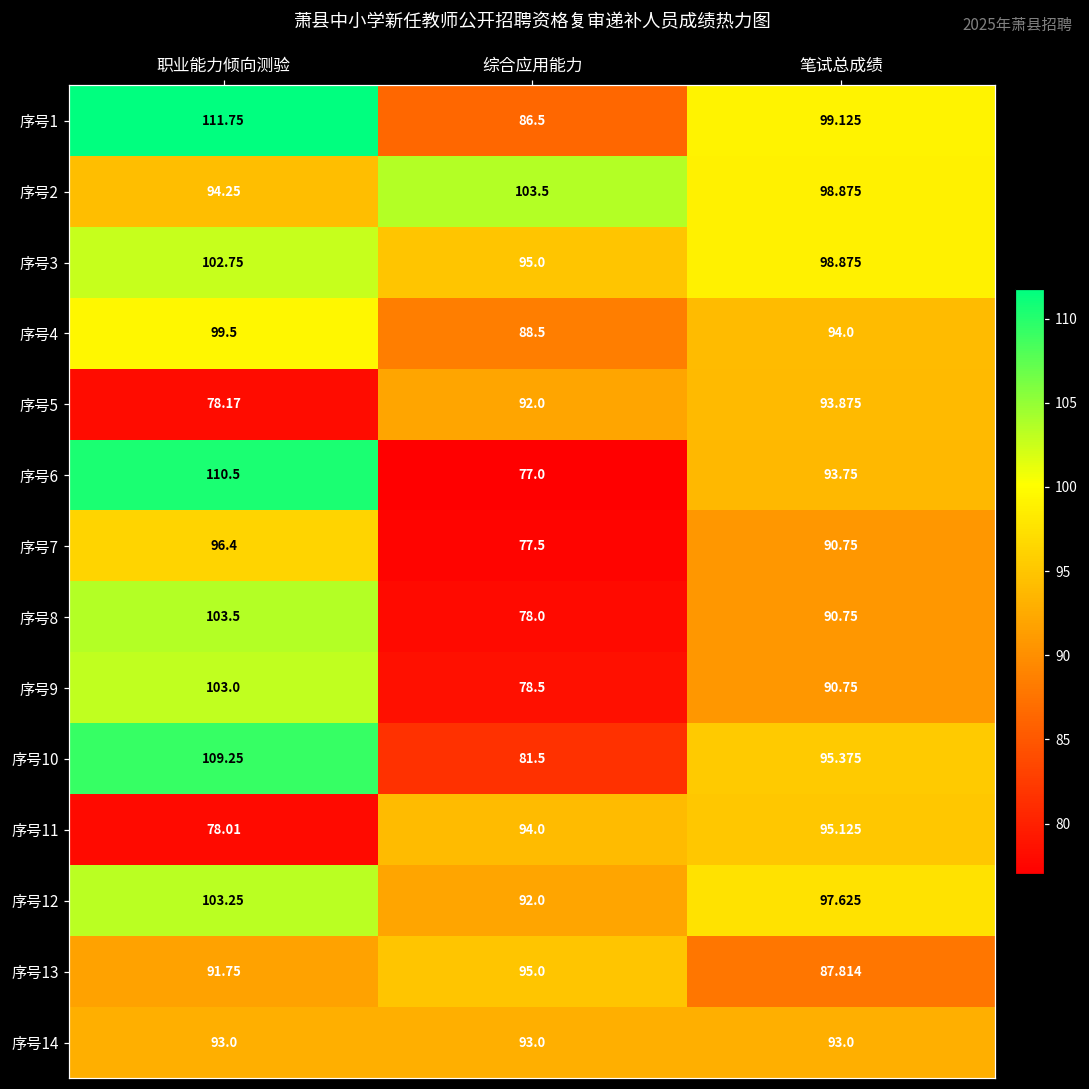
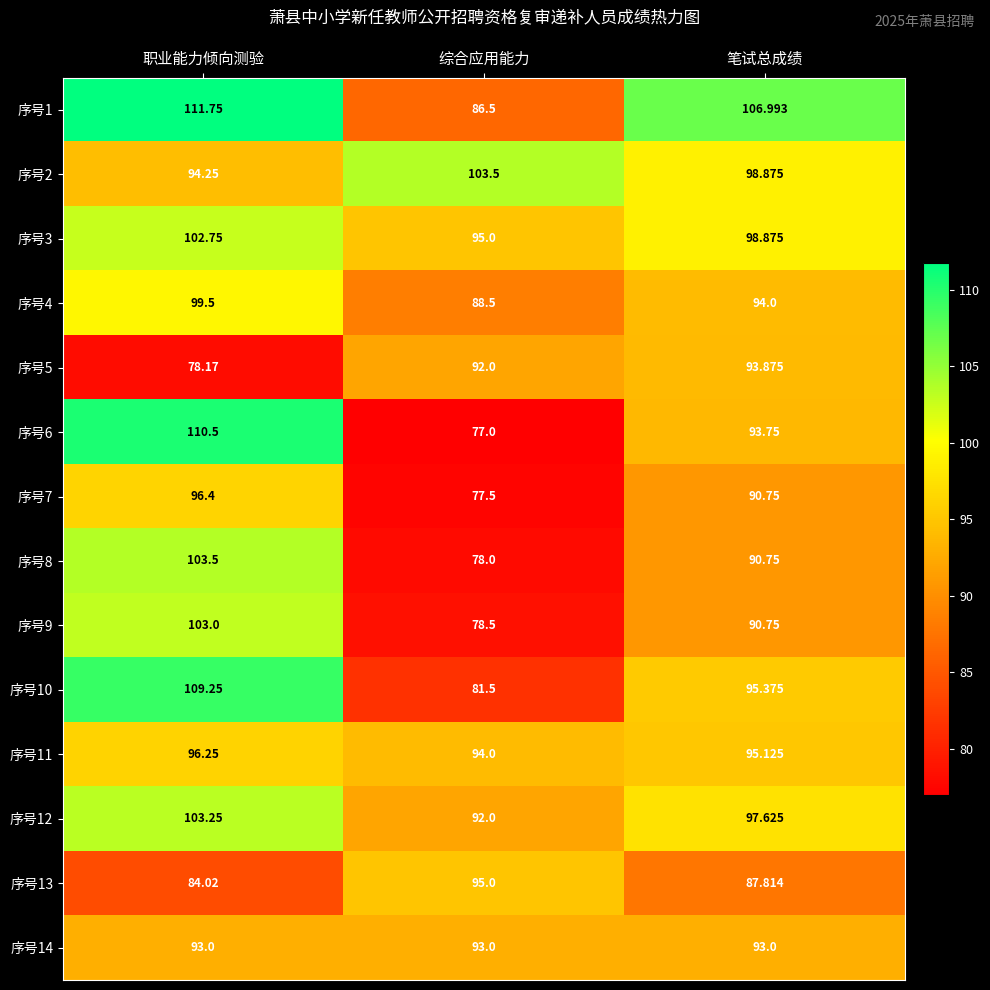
序号1, 笔试总成绩: 99.125 -> 106.993
序号11, 职业能力倾向测验: 78.01 -> 96.25
序号13, 职业能力倾向测验: 91.75 -> 84.02
